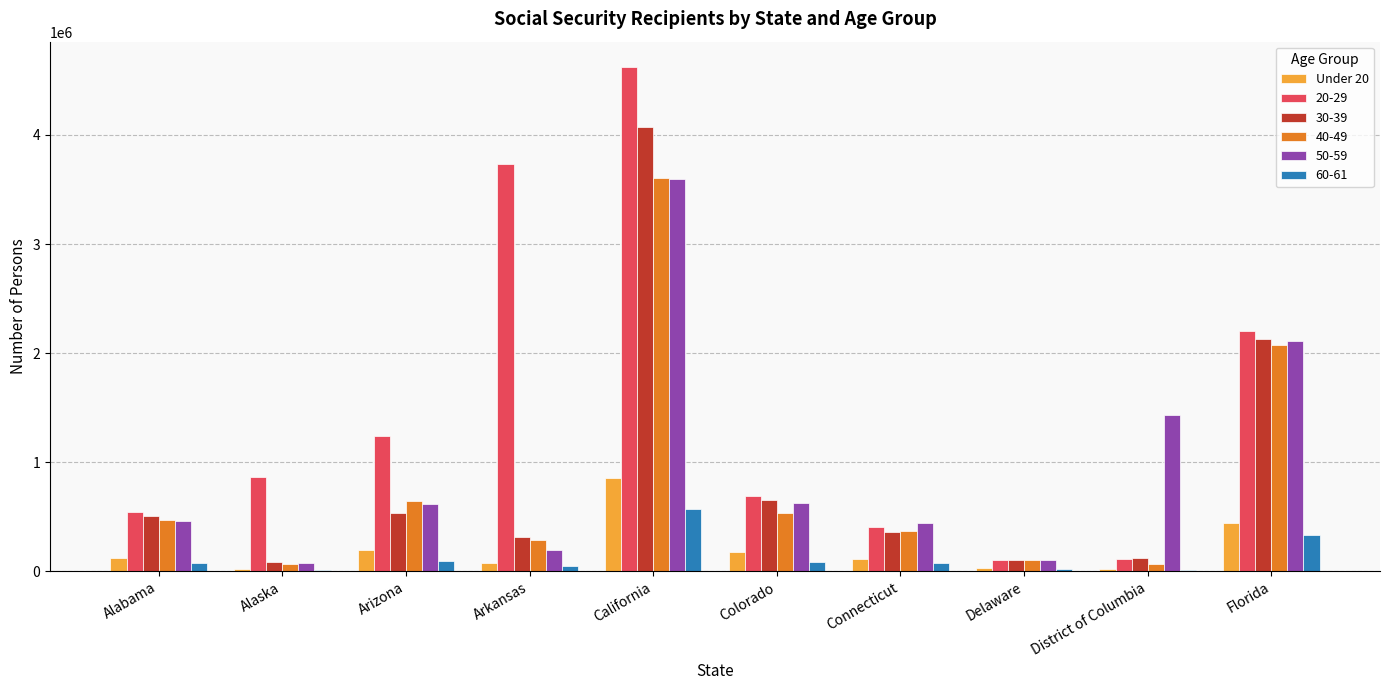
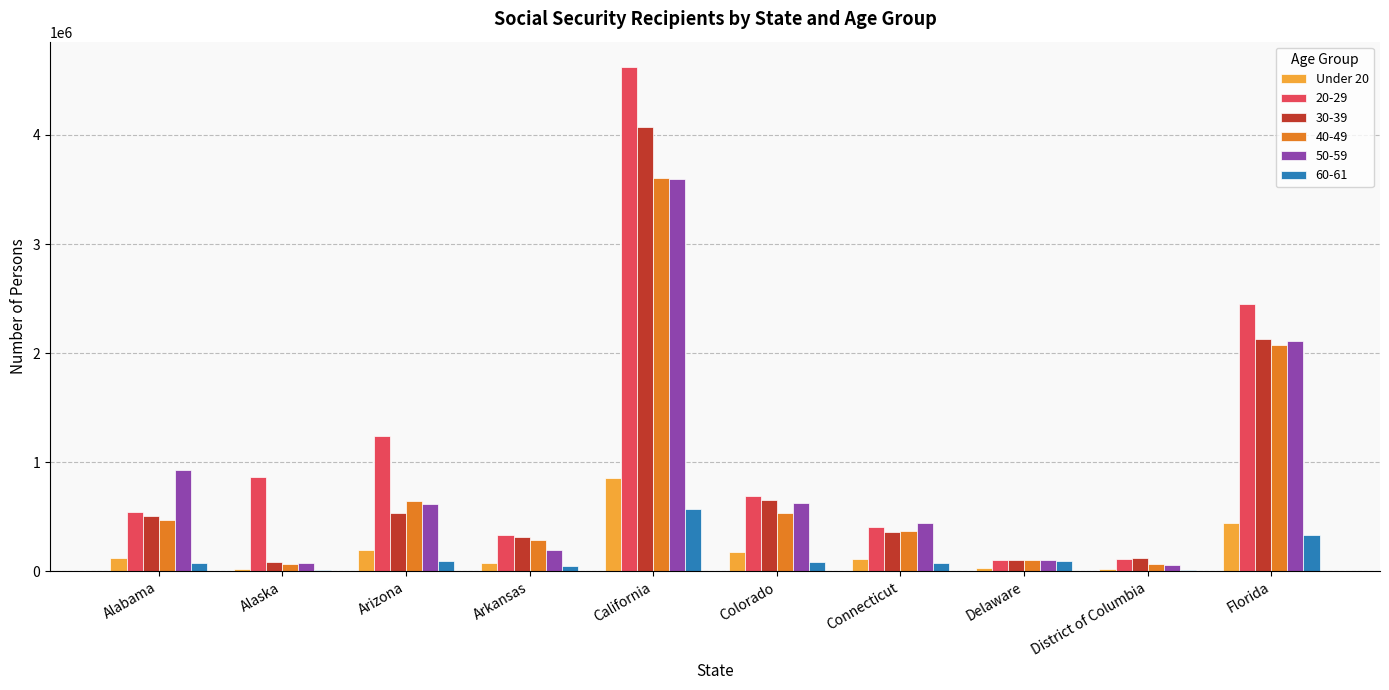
50-59, Alabama: 460000 -> 930000
20-29, Arkansas: 3730000 -> 340000
60-61, Delaware: 20000 -> 100000
50-59, District of Columbia: 1440000 -> 60000
20-29, Florida: 2200000 -> 2450000
